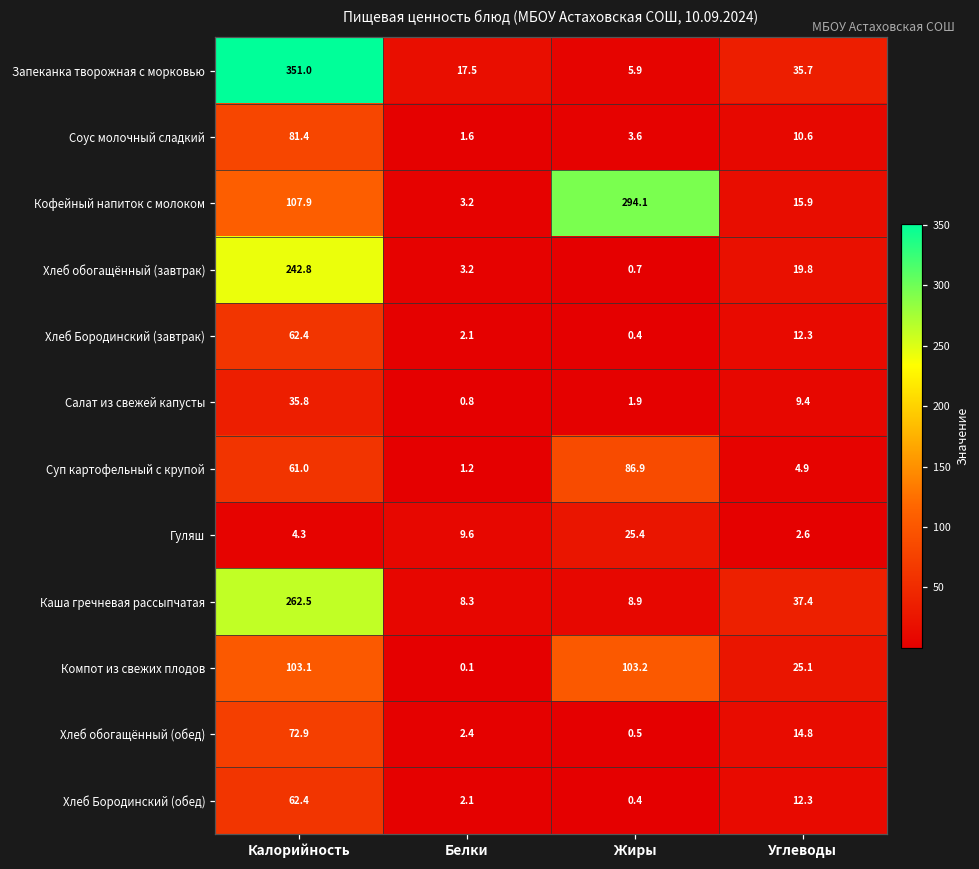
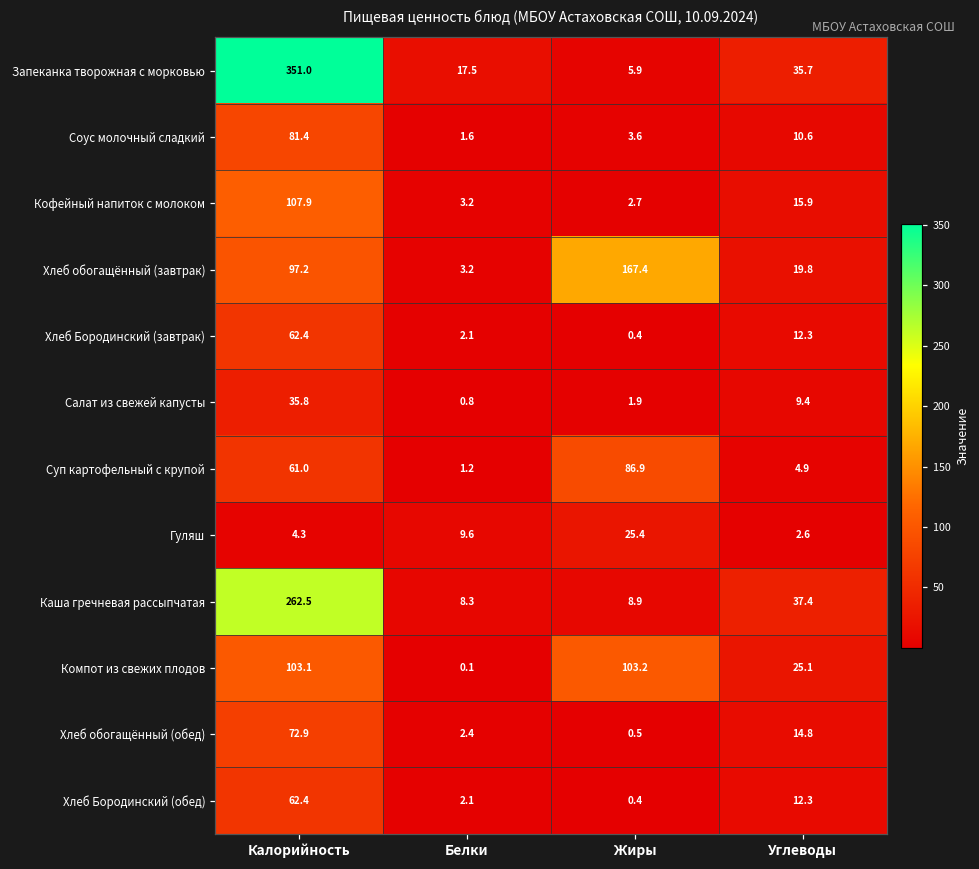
Кофейный напиток с молоком, Жиры: 294.1 -> 2.7
Хлеб обогащённый (завтрак), Калорийность: 242.8 -> 97.2
Хлеб обогащённый (завтрак), Жиры: 0.7 -> 167.4
